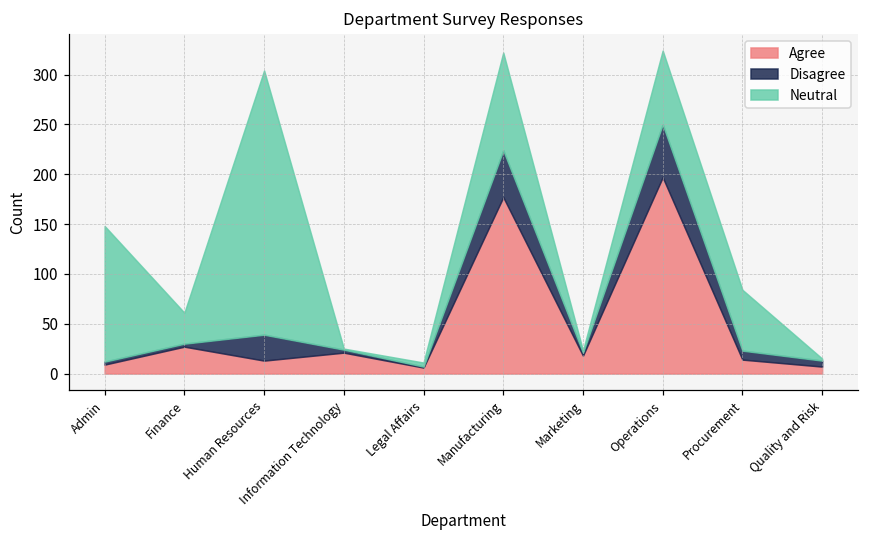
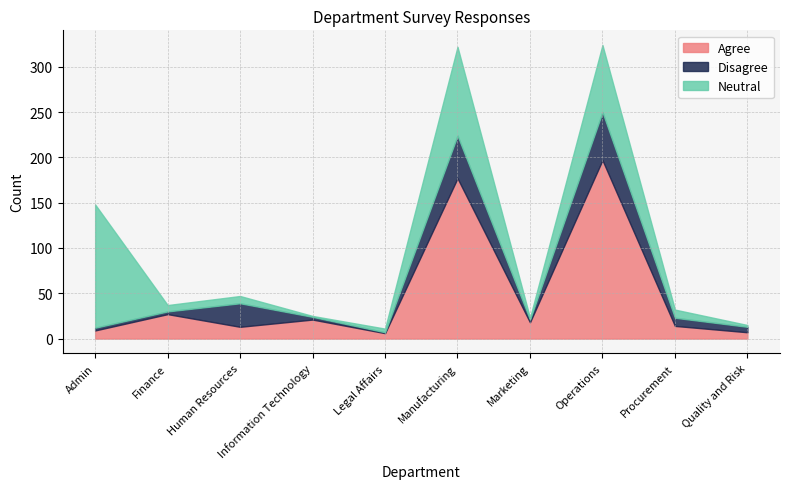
Neutral, Finance: 30 -> 10
Neutral, Human Resources: 270 -> 10
Neutral, Procurement: 60 -> 10
